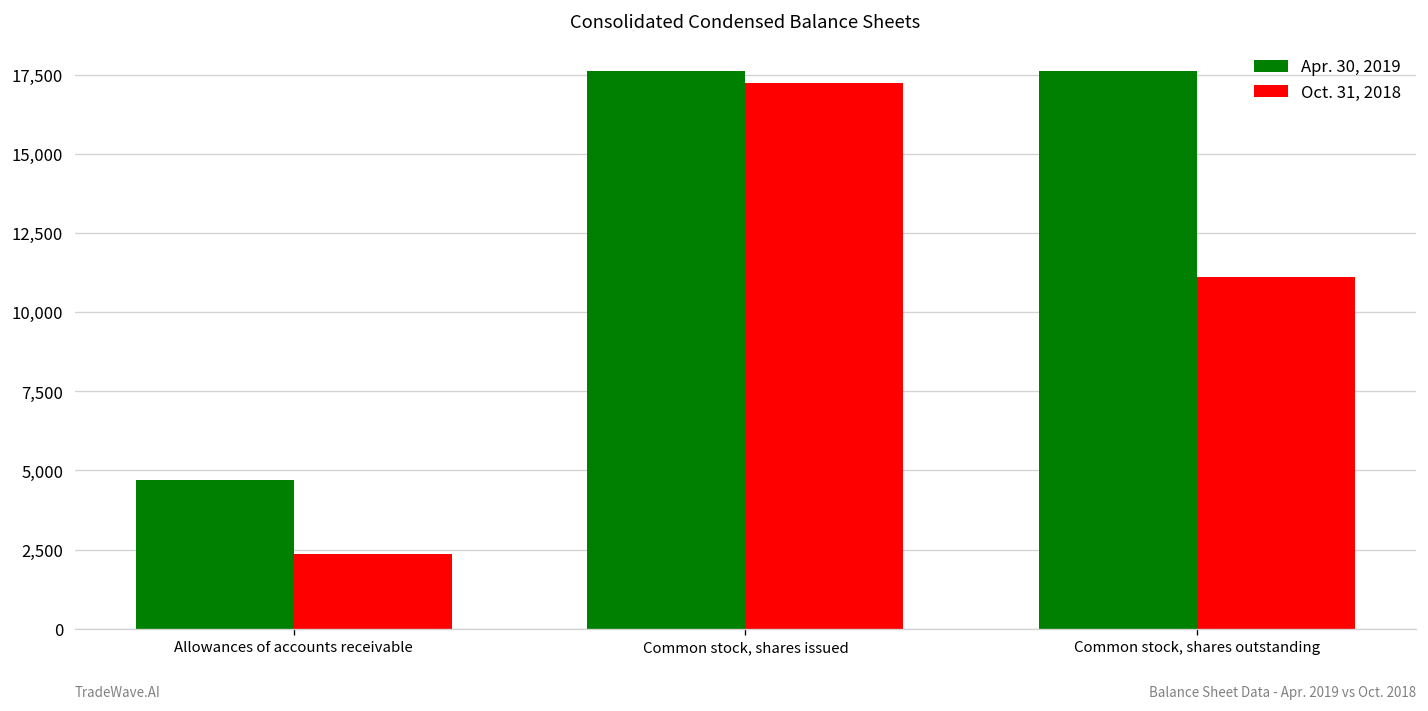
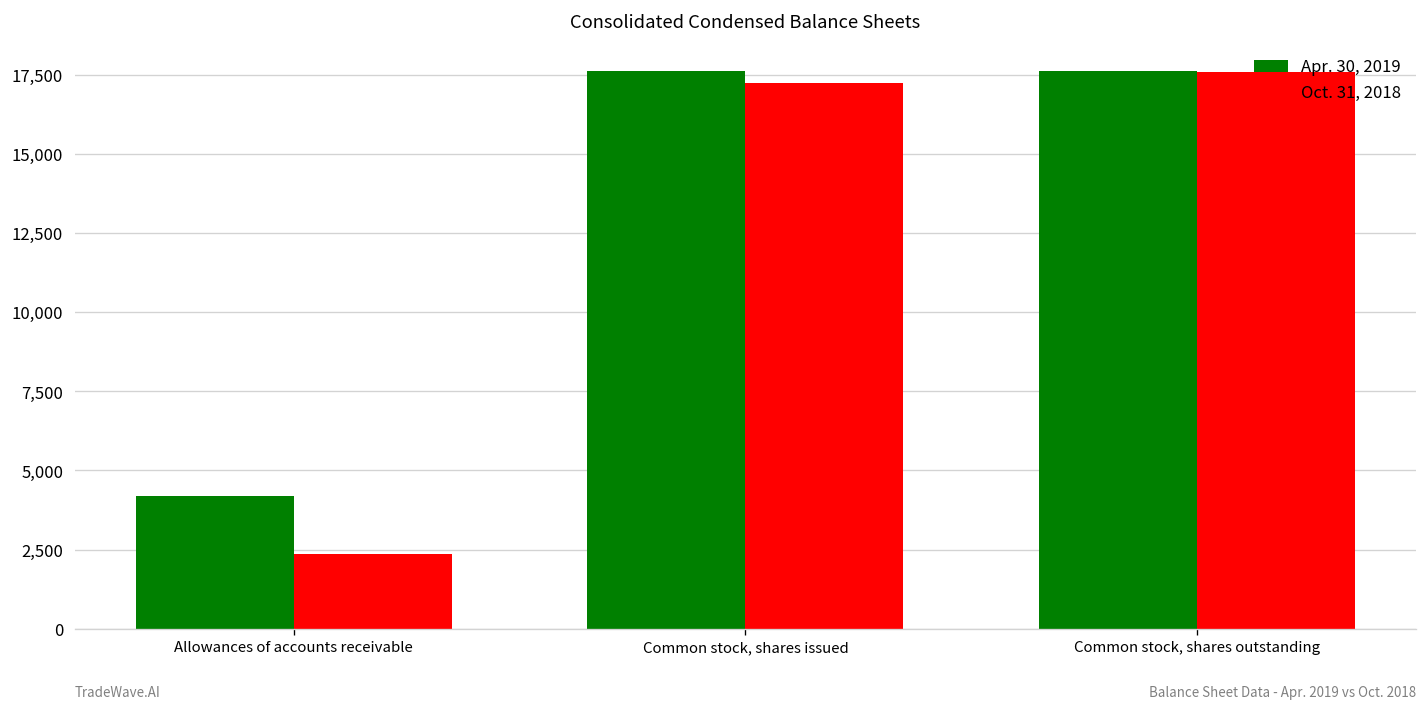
Apr. 30, 2019, Allowances of accounts receivable: 4,700 -> 4,200
Oct. 31, 2018, Common stock, shares outstanding: 11,100 -> 17,600
